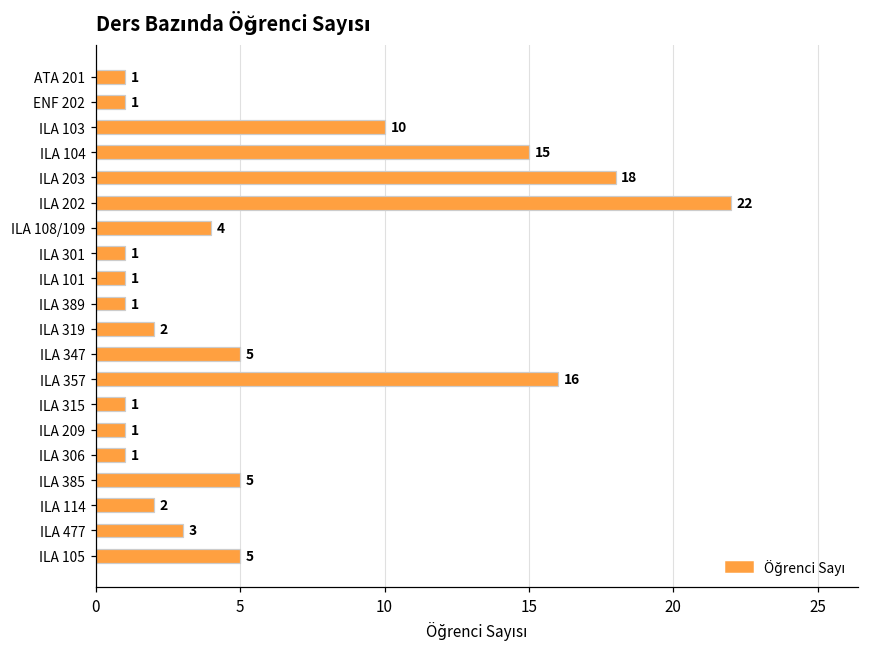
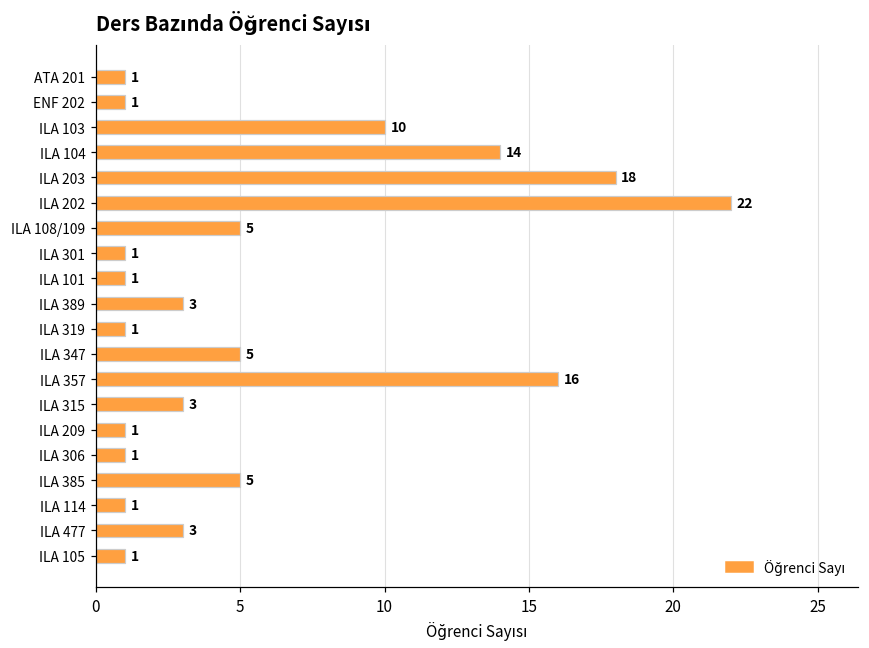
ILA 104: 15 -> 14
ILA 108/109: 4 -> 5
ILA 389: 1 -> 3
ILA 319: 2 -> 1
ILA 315: 1 -> 3
ILA 114: 2 -> 1
ILA 105: 5 -> 1
